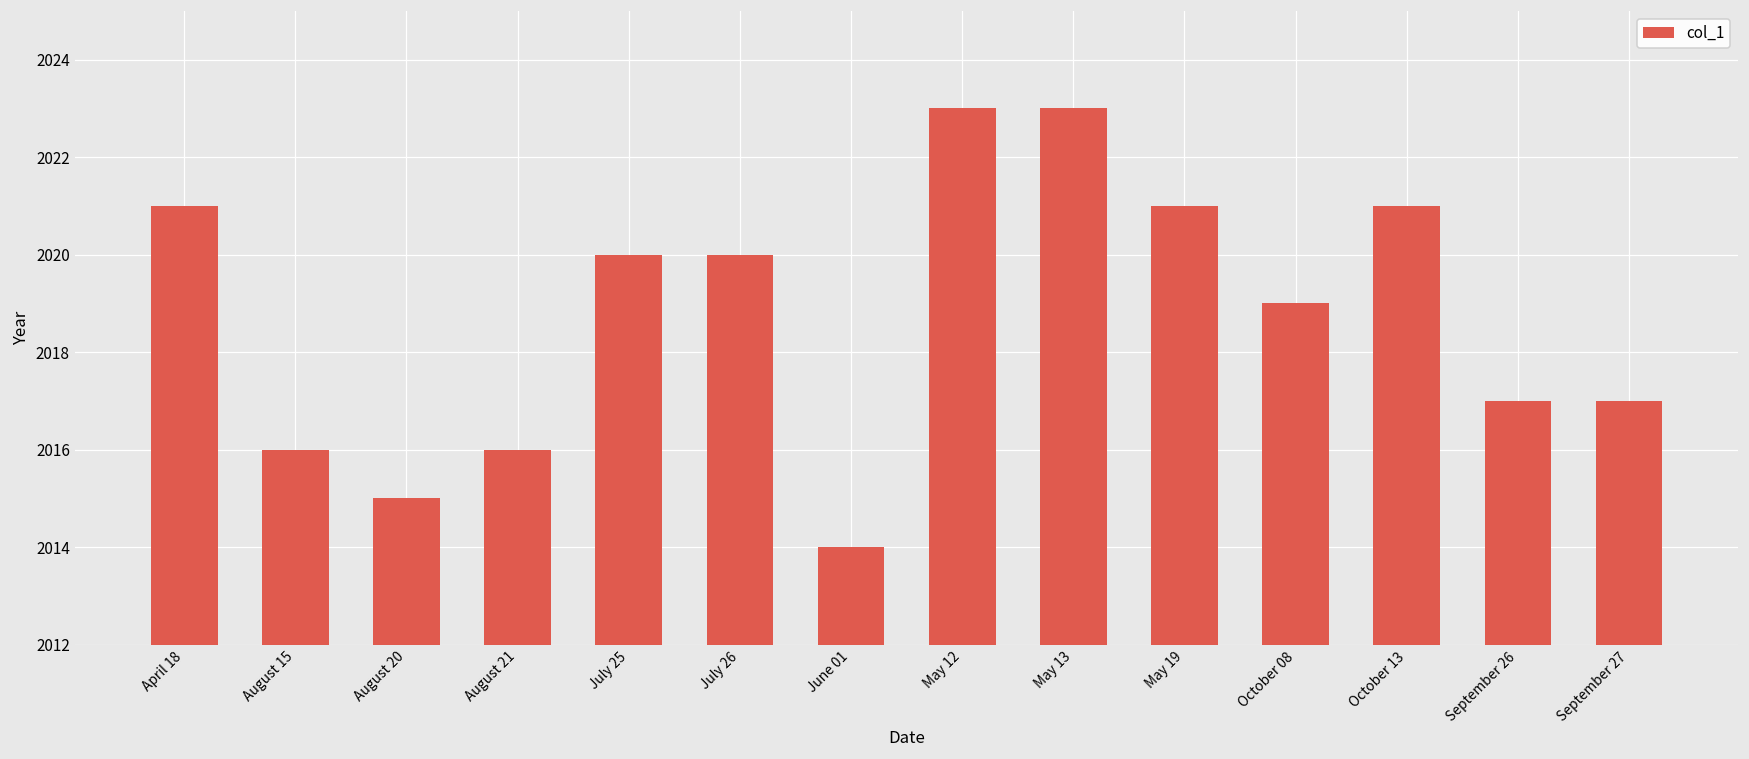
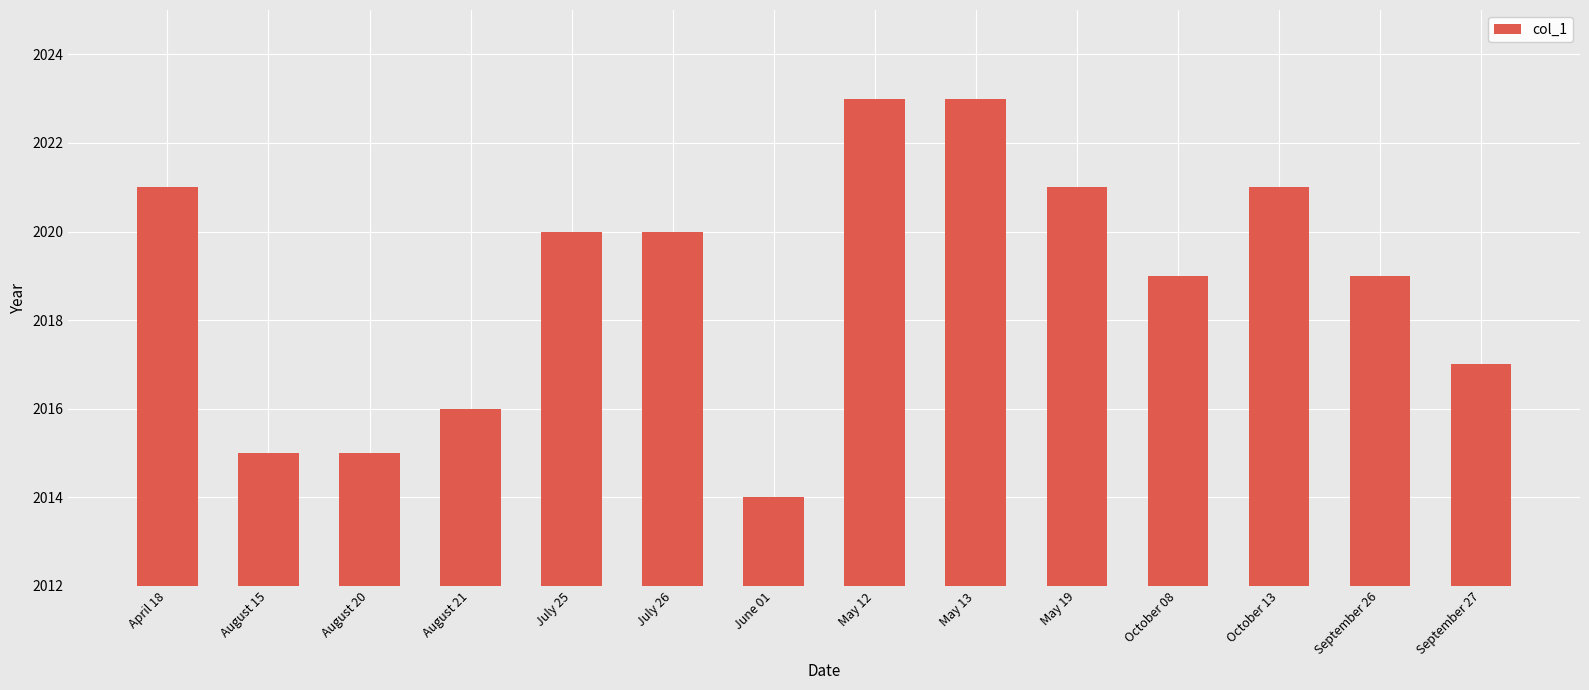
August 15: 2016 -> 2015
September 26: 2017 -> 2019
